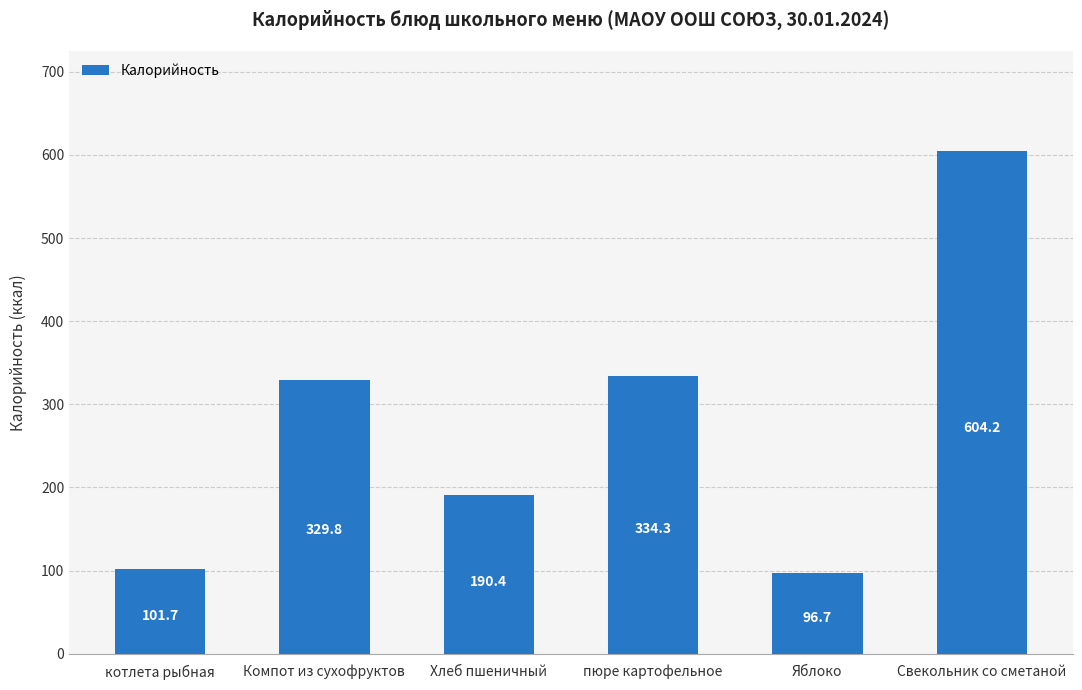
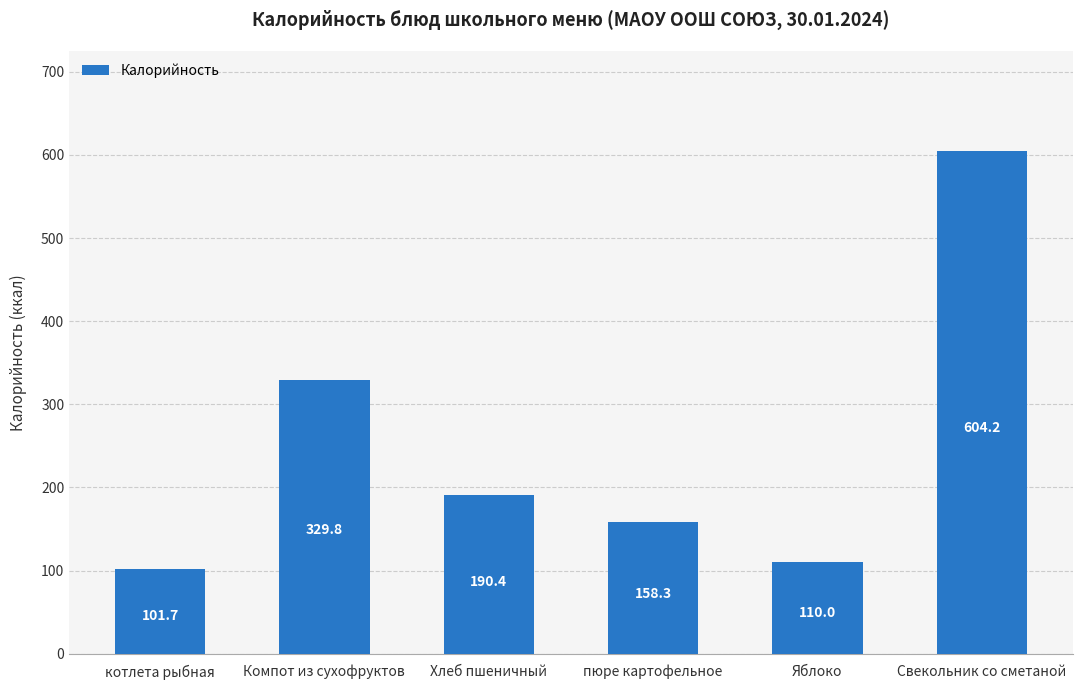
пюре картофельное: 334.3 -> 158.3
Яблоко: 96.7 -> 110.0
